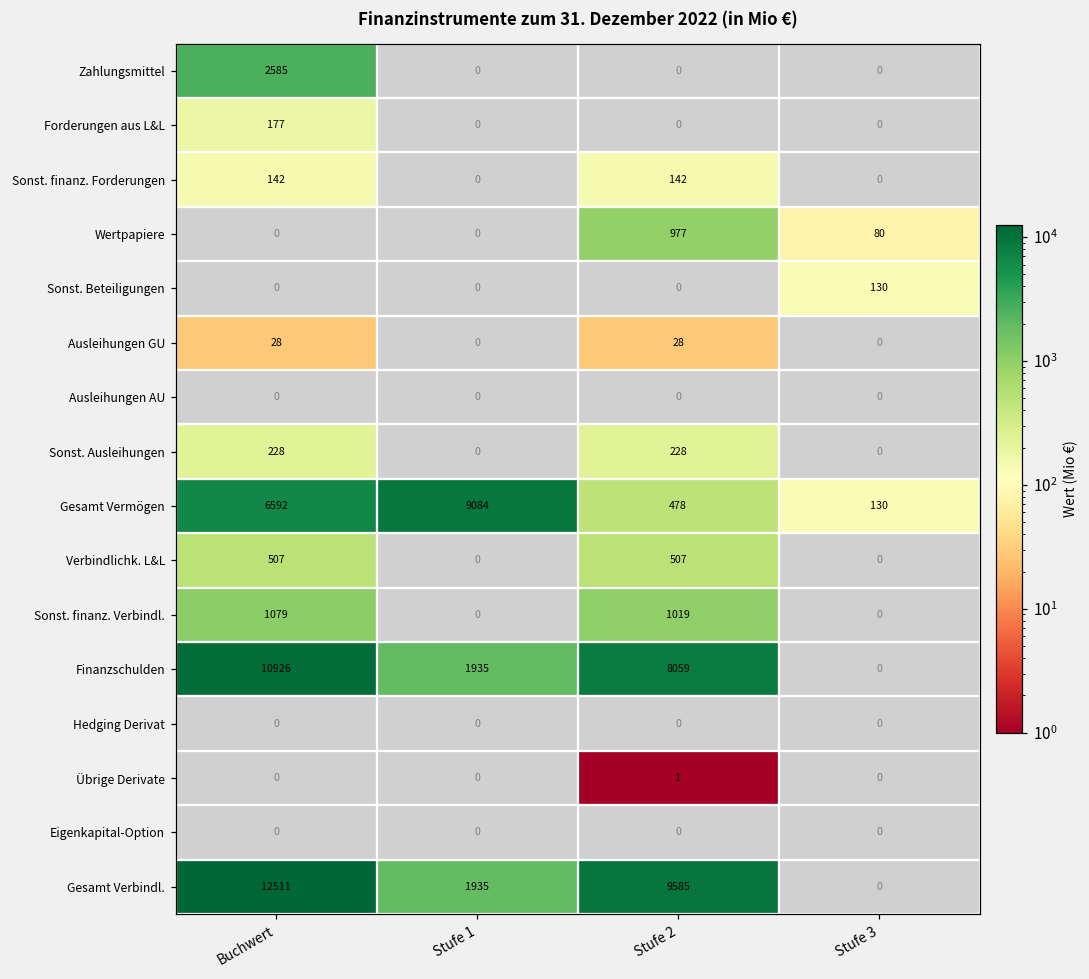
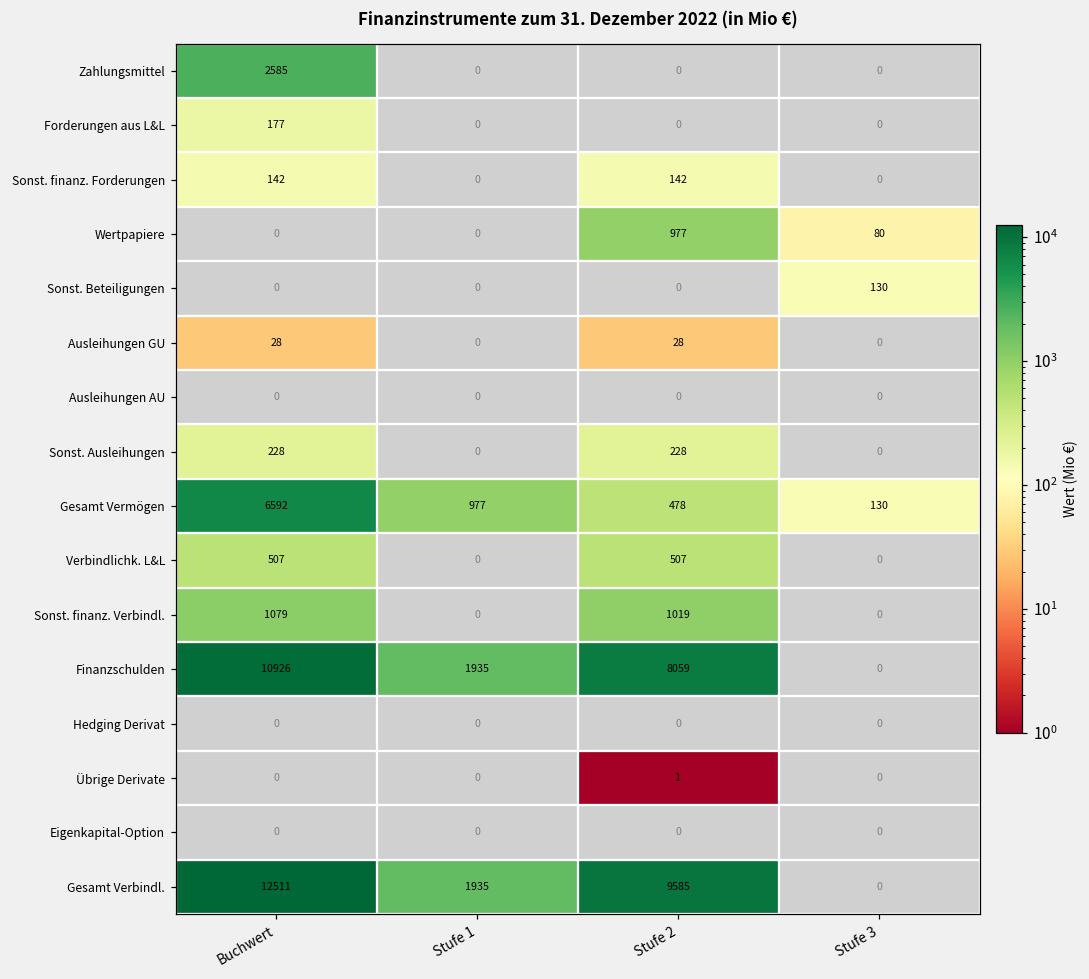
Gesamt Vermögen, Stufe 1: 9084 -> 977
